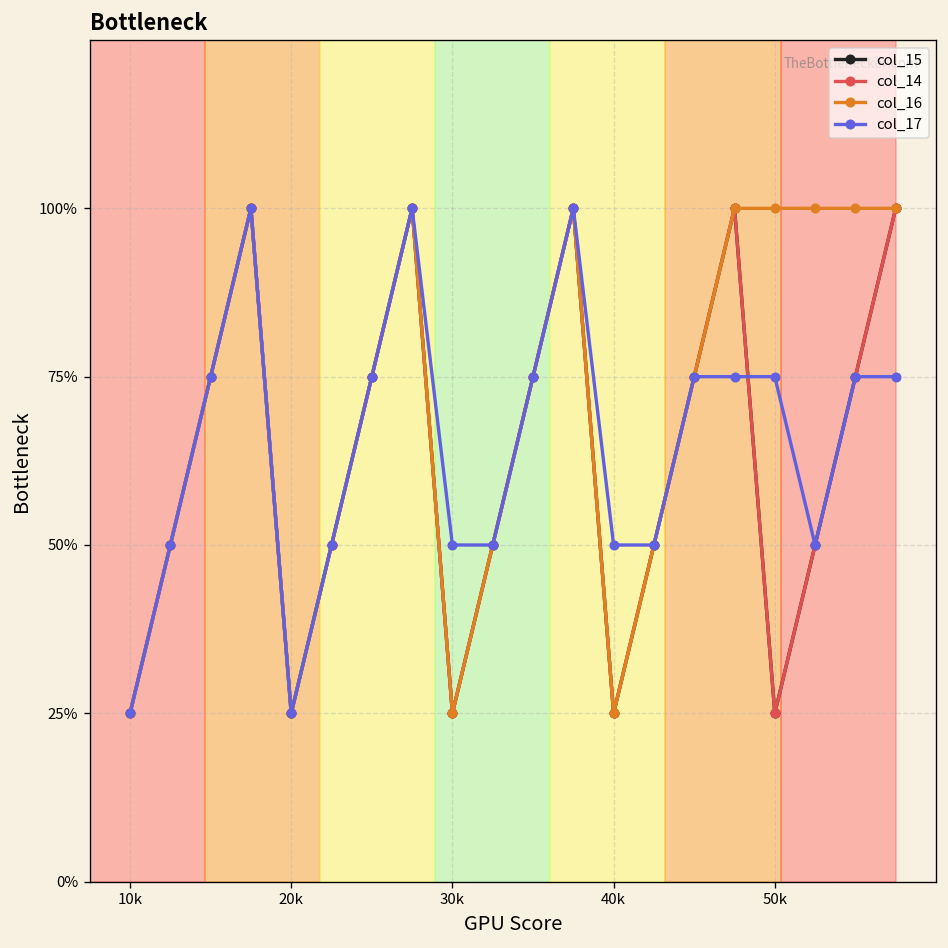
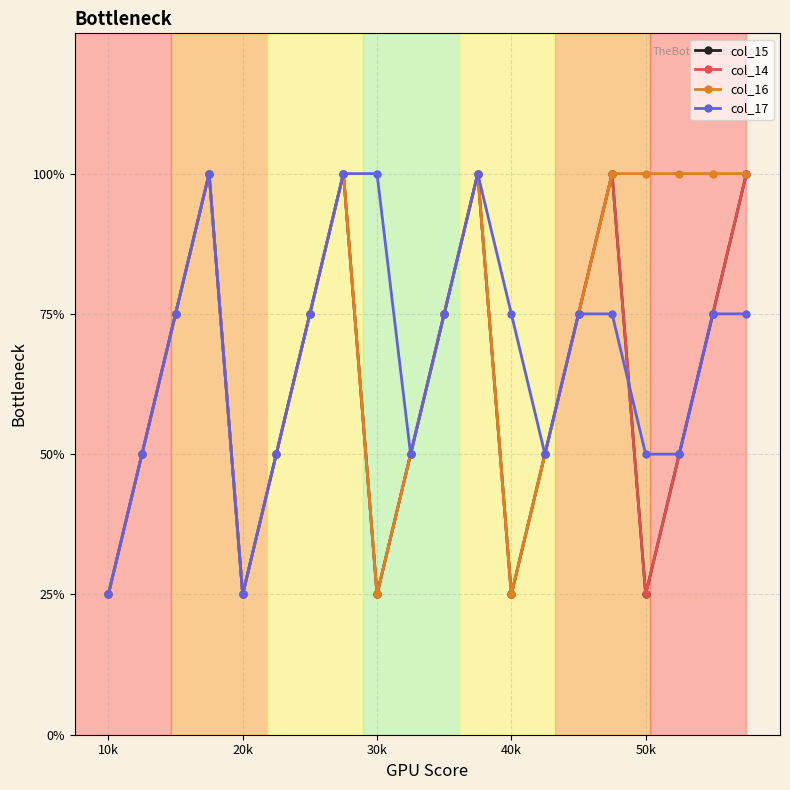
col_17, 30k: 50% -> 100%
col_17, 40k: 50% -> 75%
col_17, 50k: 75% -> 50%
